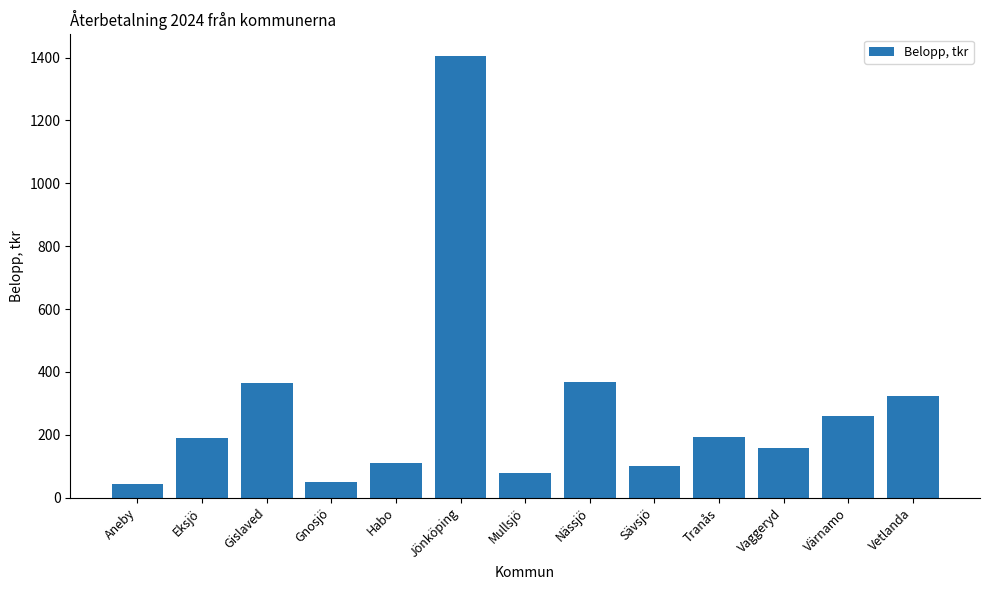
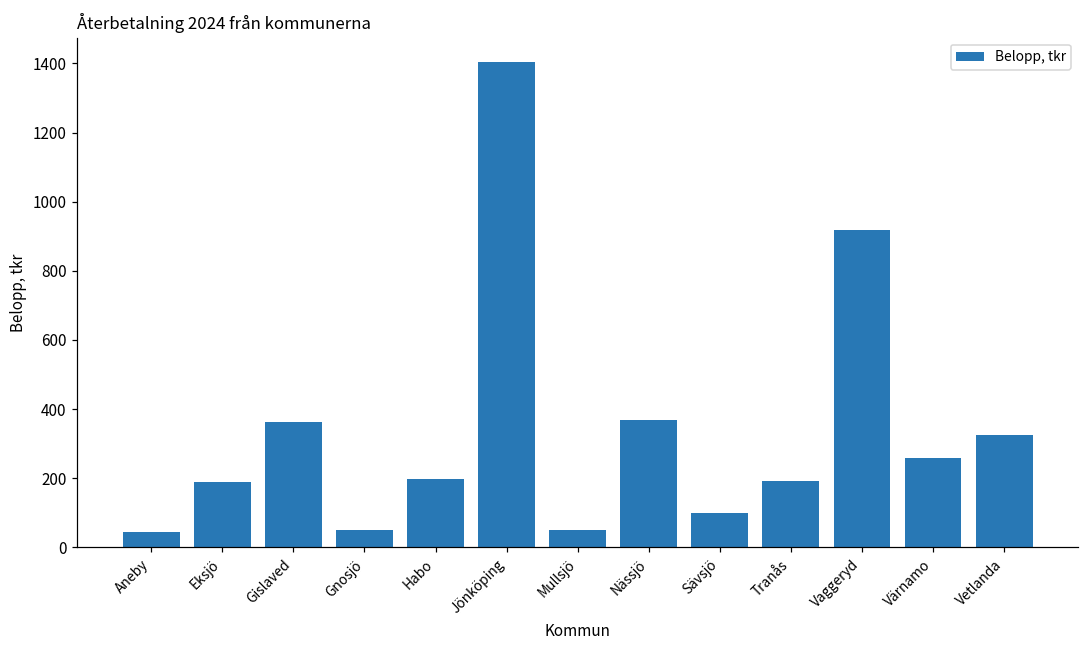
Habo: 110 -> 200
Mullsjö: 80 -> 50
Vaggeryd: 160 -> 920
